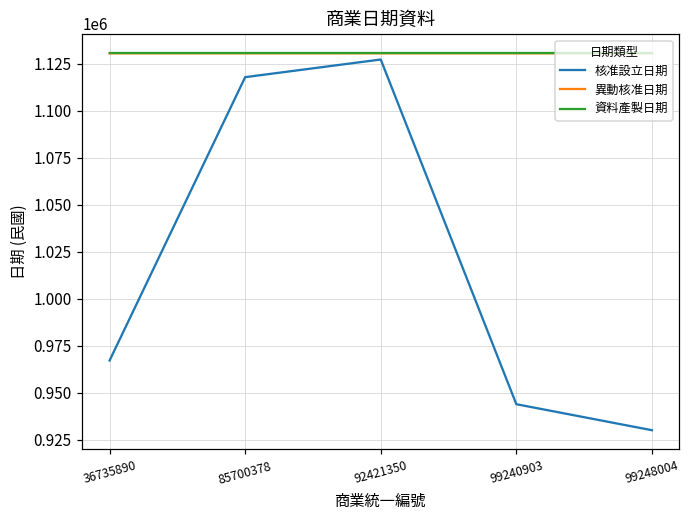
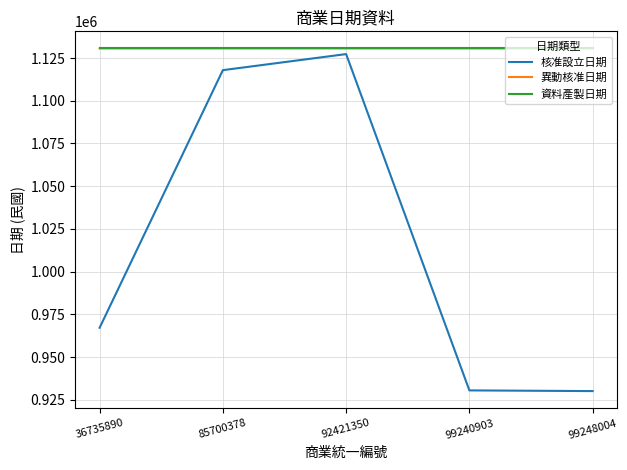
核准設立日期, 99240903: 944000 -> 931000
